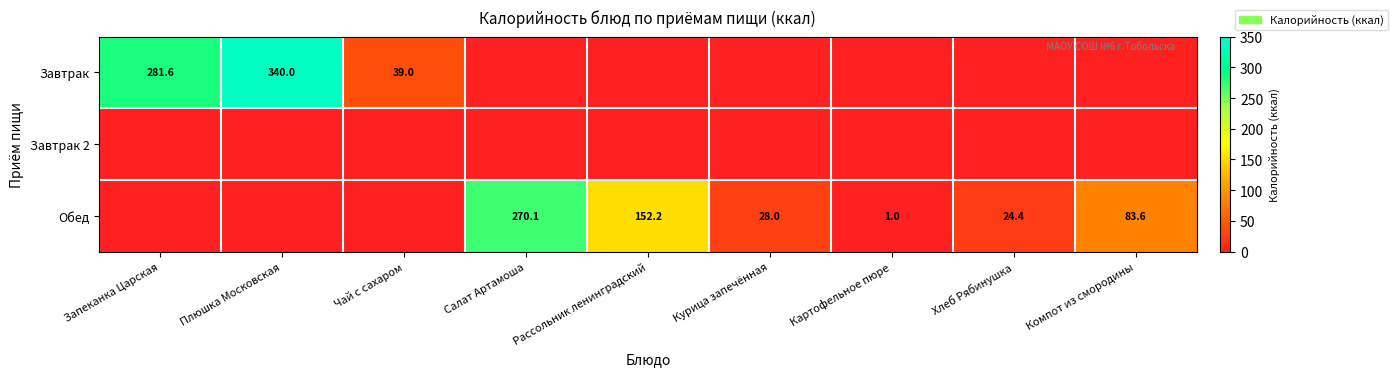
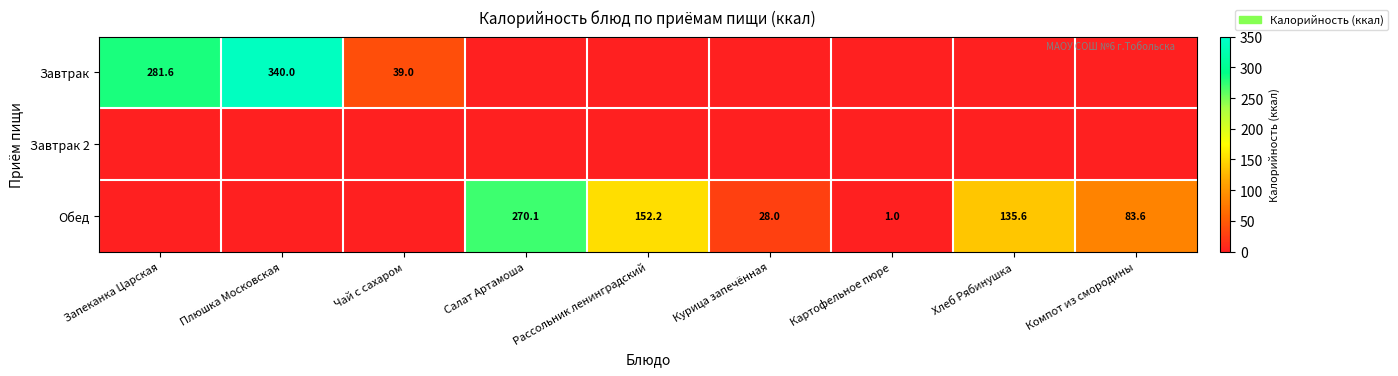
Обед, Хлеб Рябинушка: 24.4 -> 135.6
